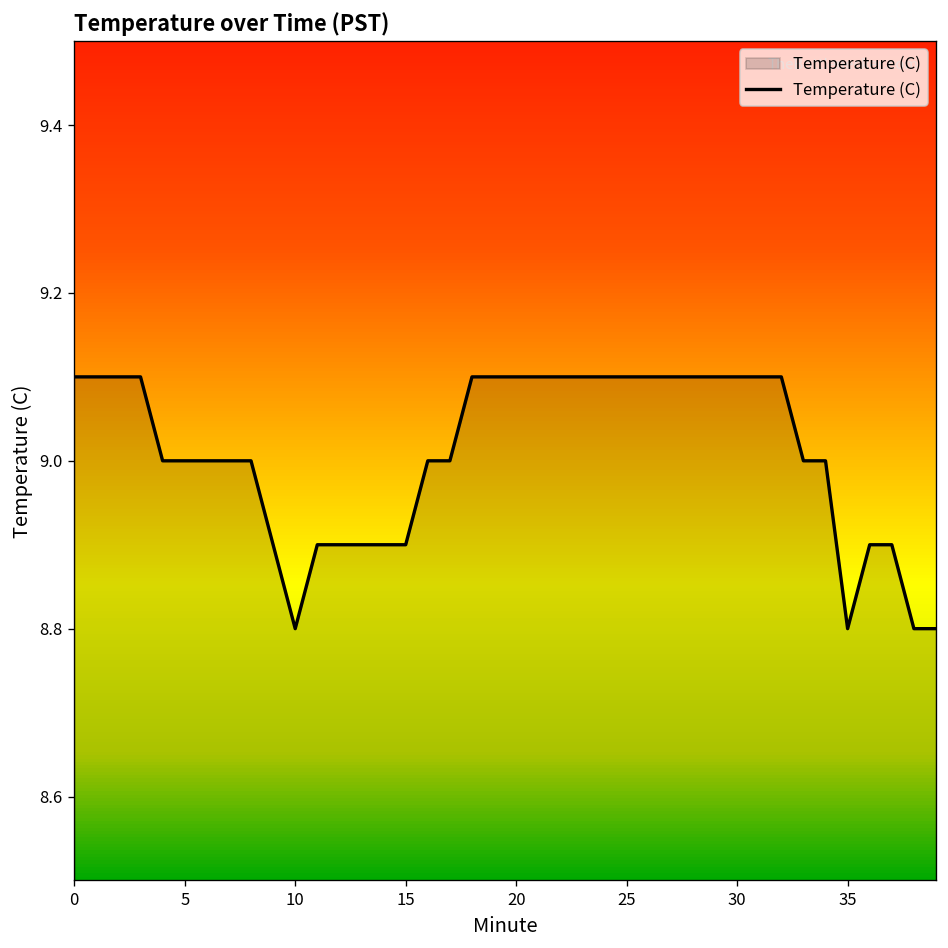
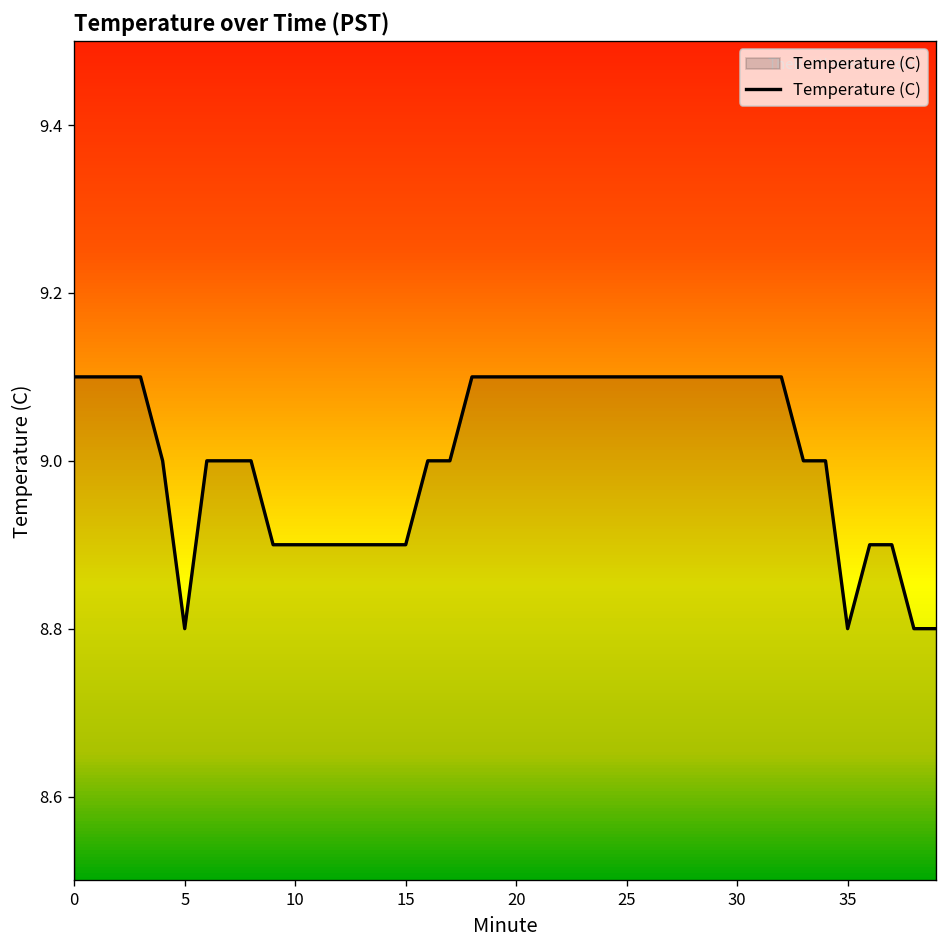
5: 9.0 -> 8.8
10: 8.8 -> 8.9
